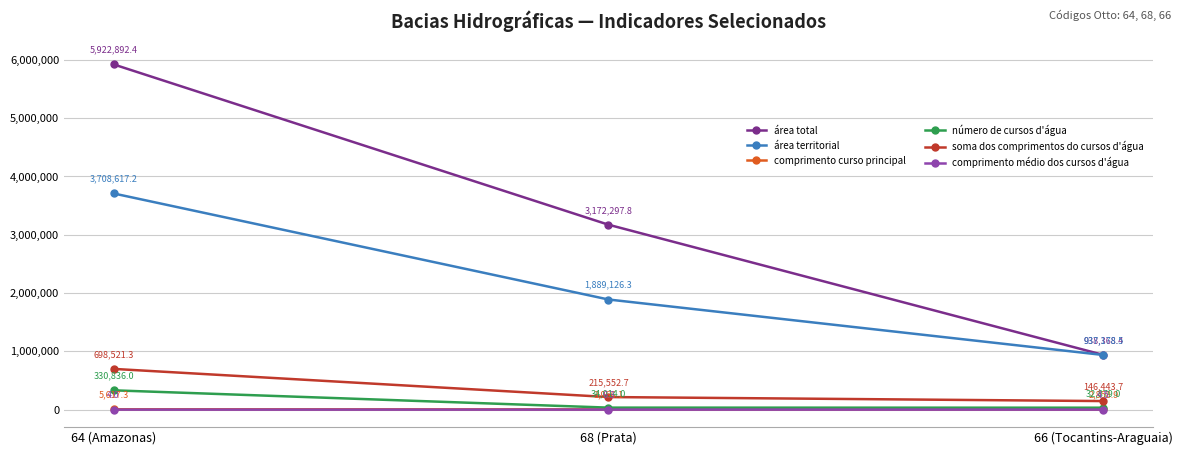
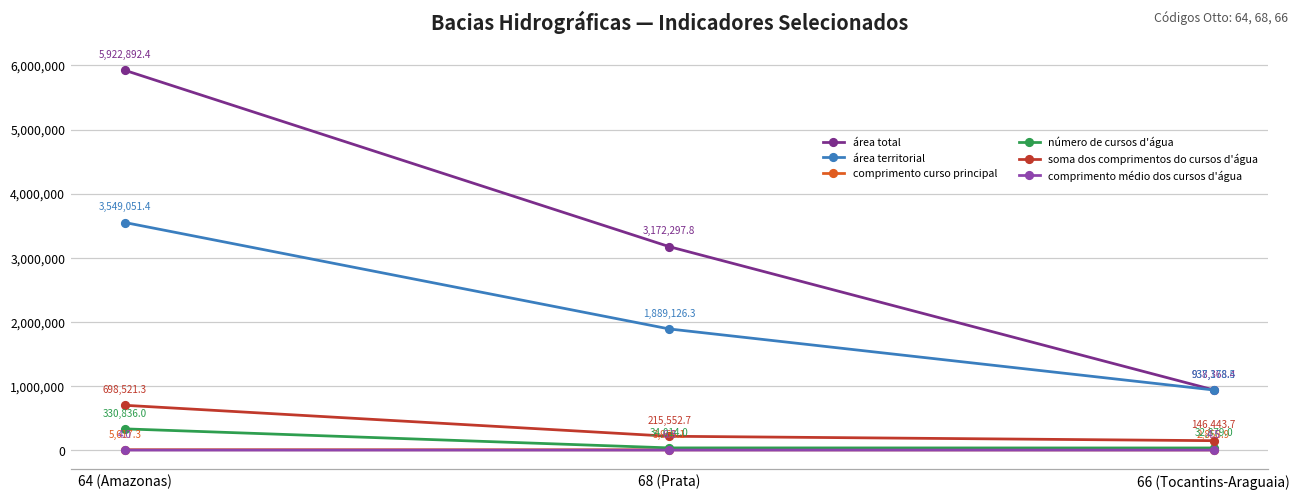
área territorial, 64 (Amazonas): 3,708,617.2 -> 3,549,051.4
